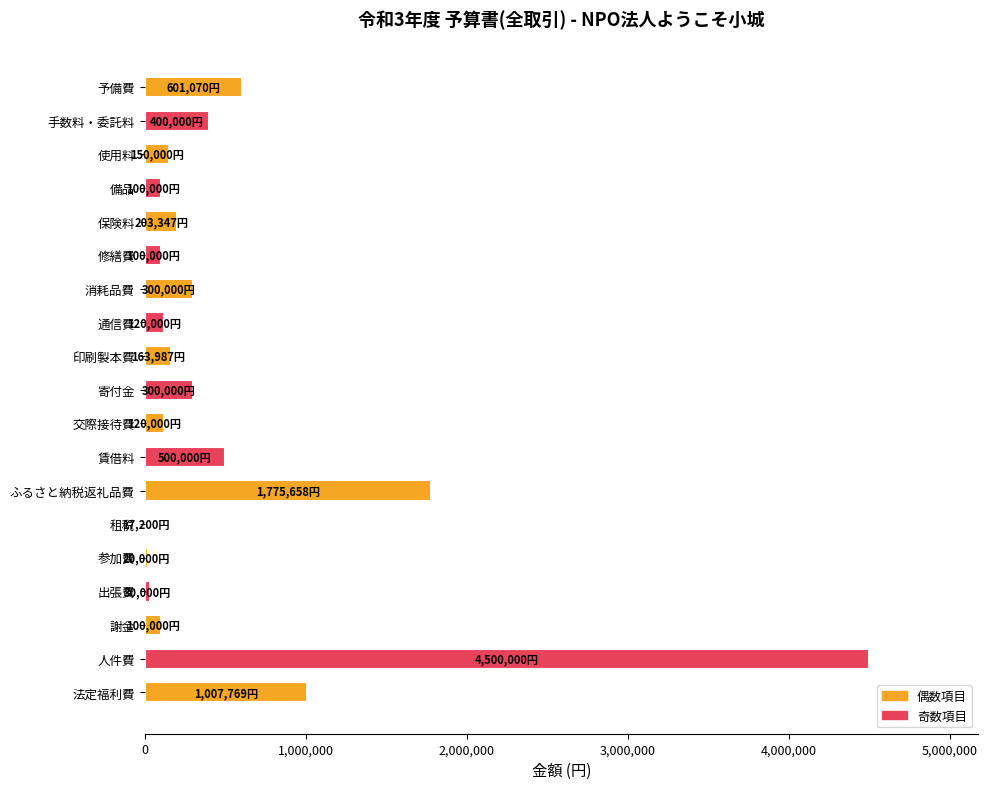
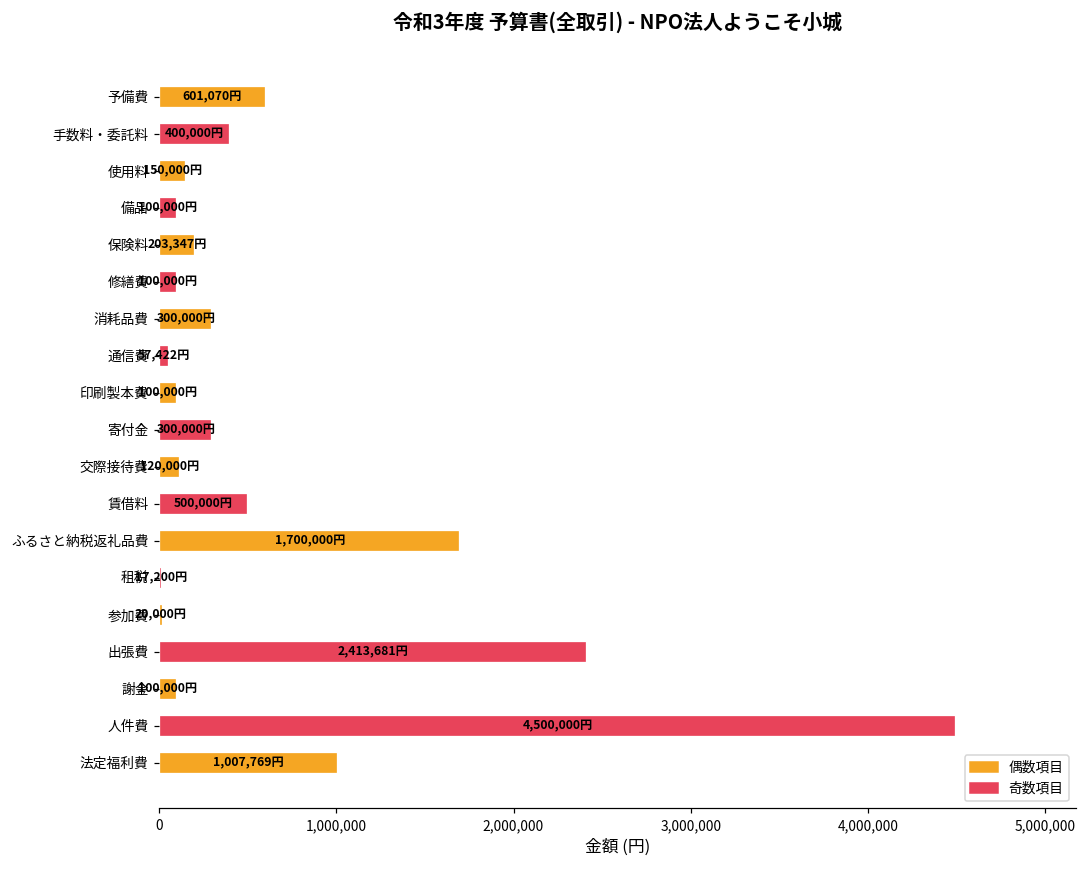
通信費: 120,000円 -> 57,422円
印刷製本費: 163,987円 -> 100,000円
ふるさと納税返礼品費: 1,775,658円 -> 1,700,000円
出張費: 30,000円 -> 2,413,681円
